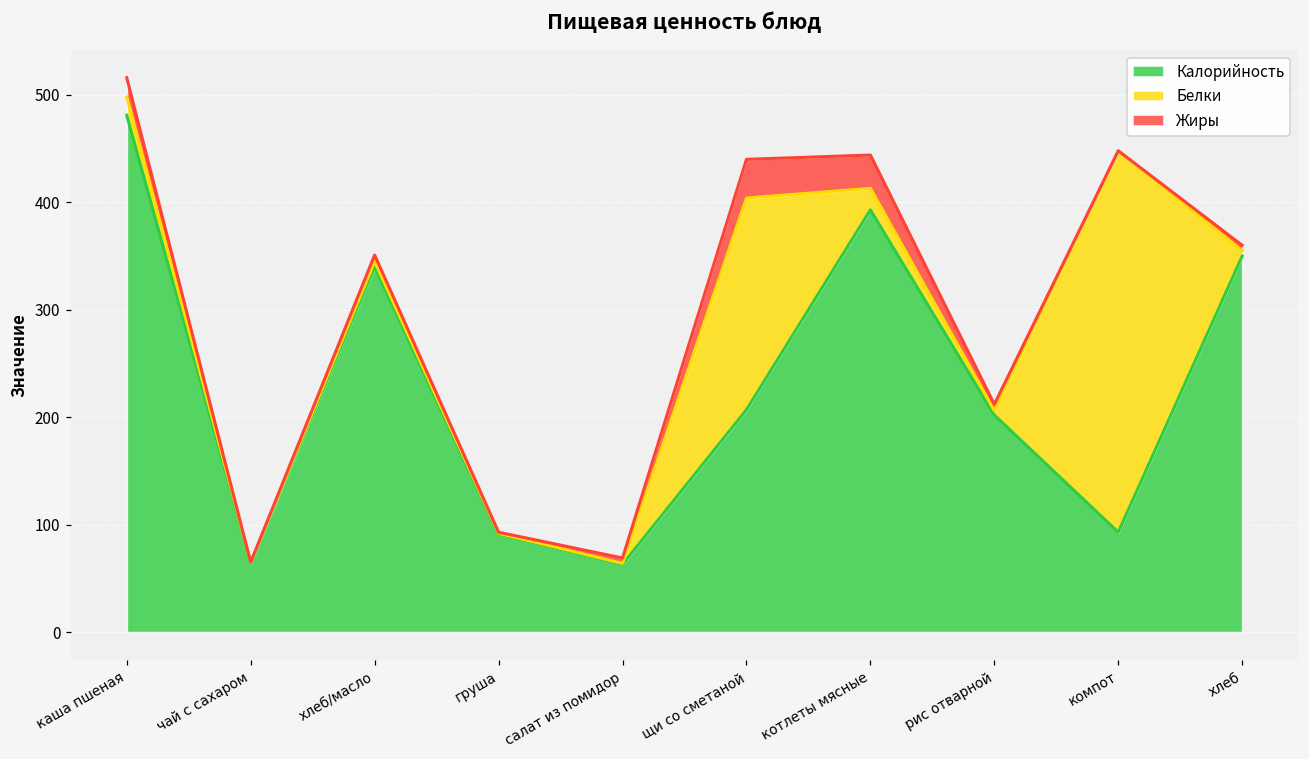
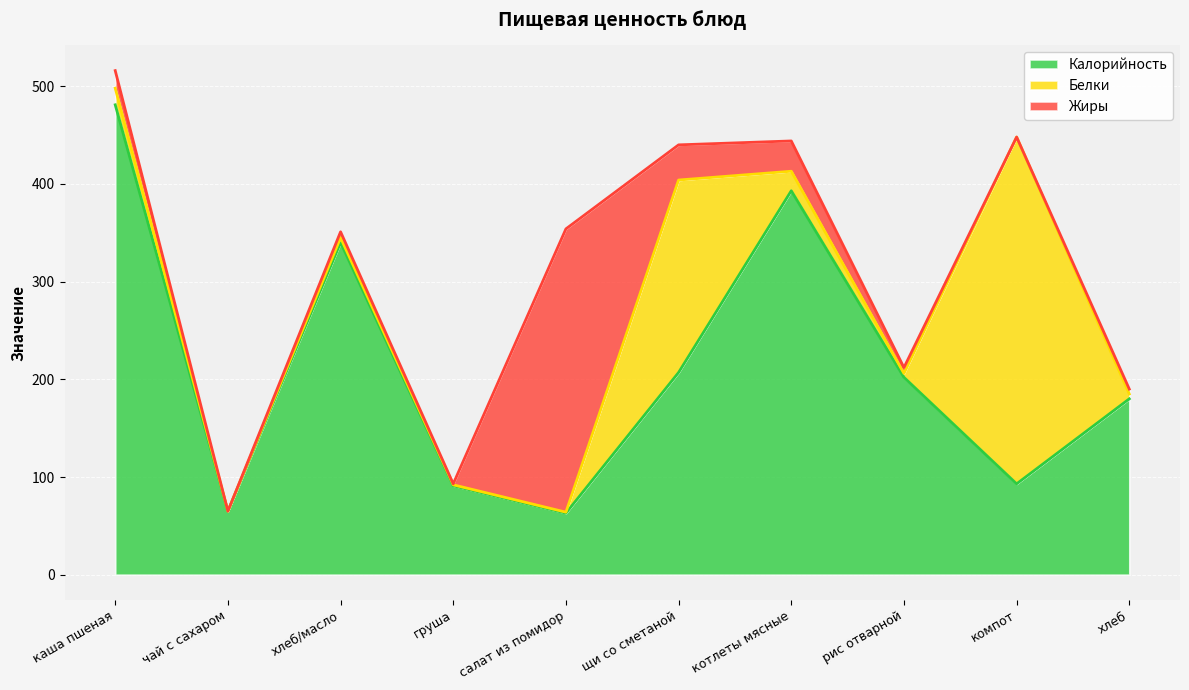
Жиры, салат из помидор: 10 -> 290
Калорийность, хлеб: 350 -> 180
